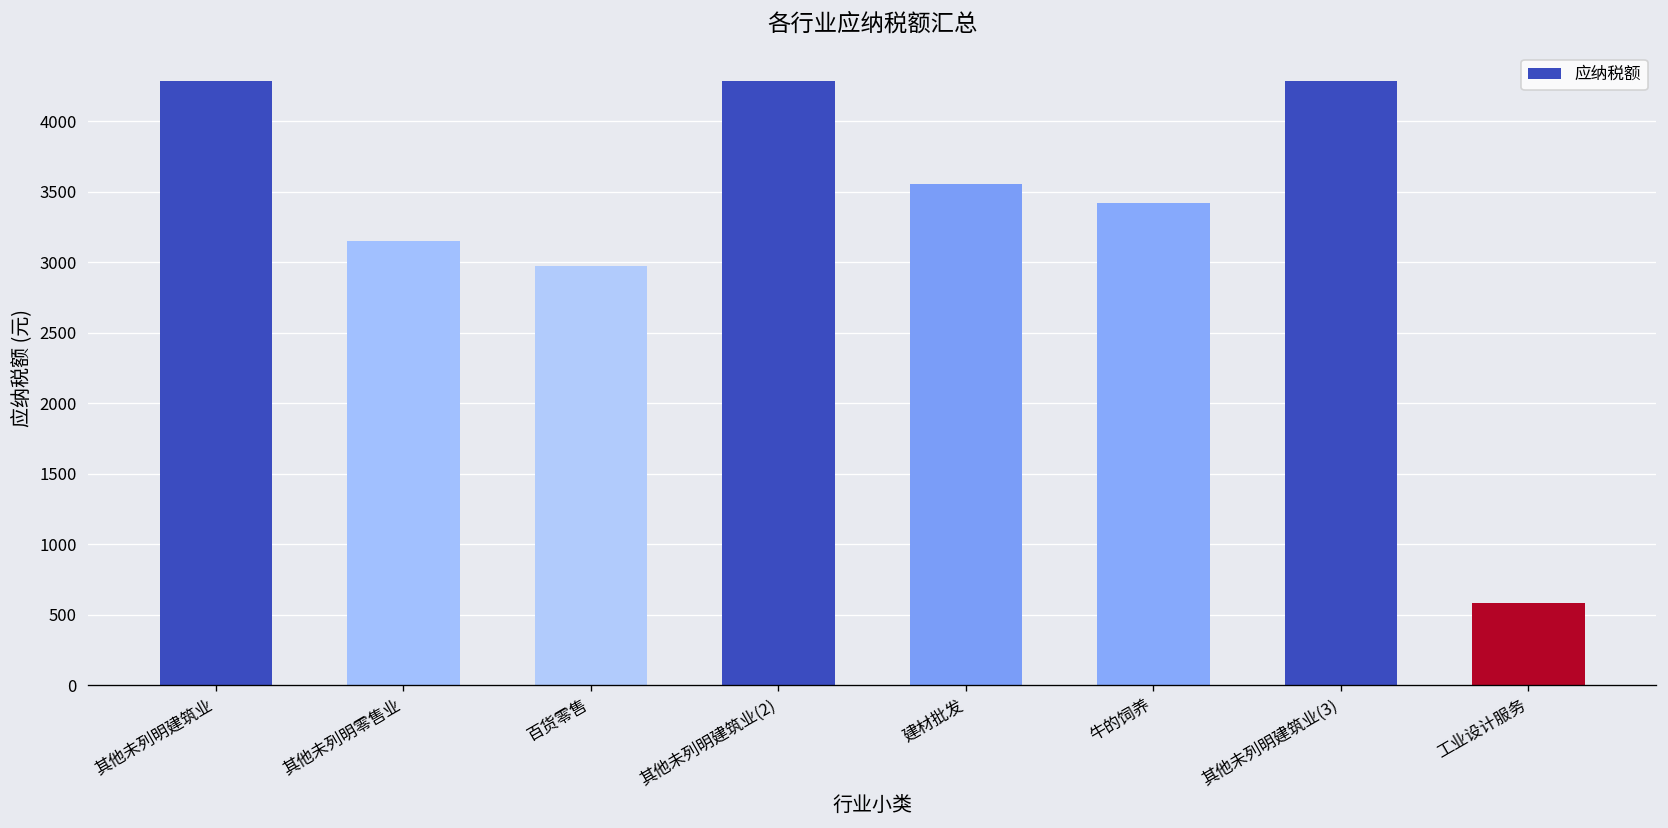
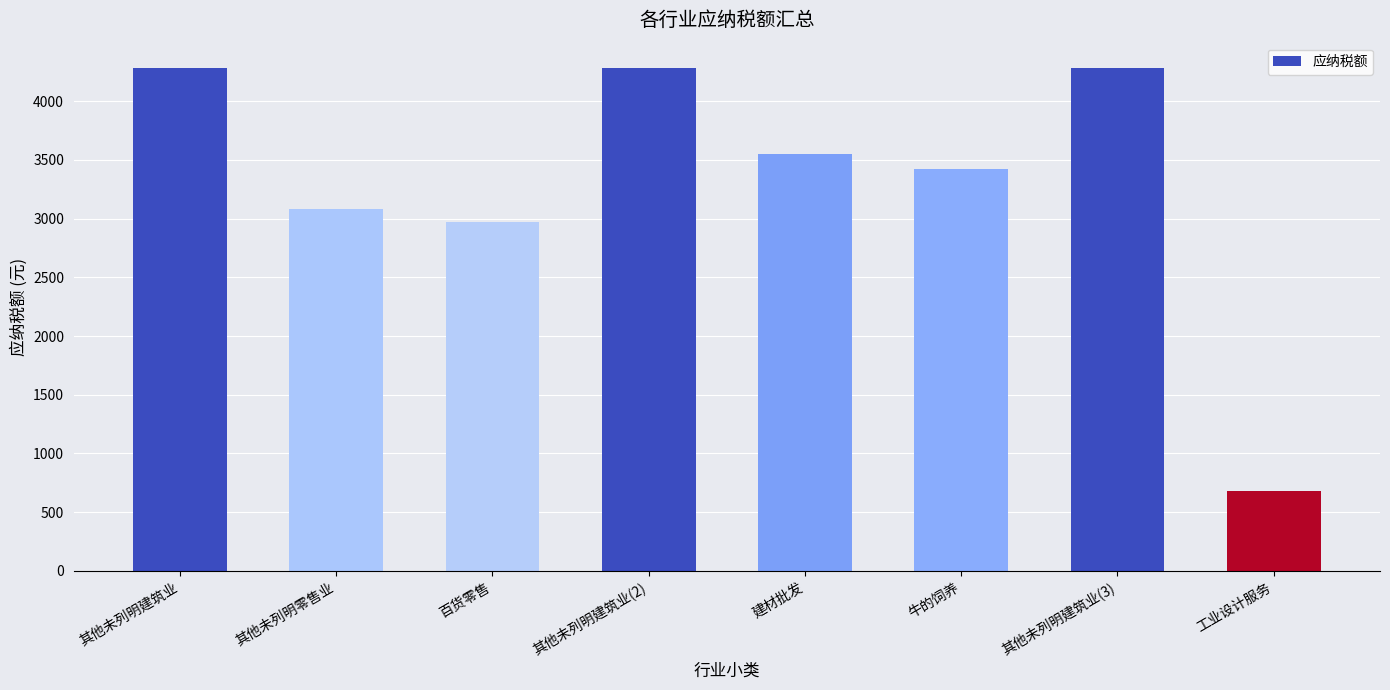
其他未列明零售业: 3150 -> 3080
工业设计服务: 590 -> 680
